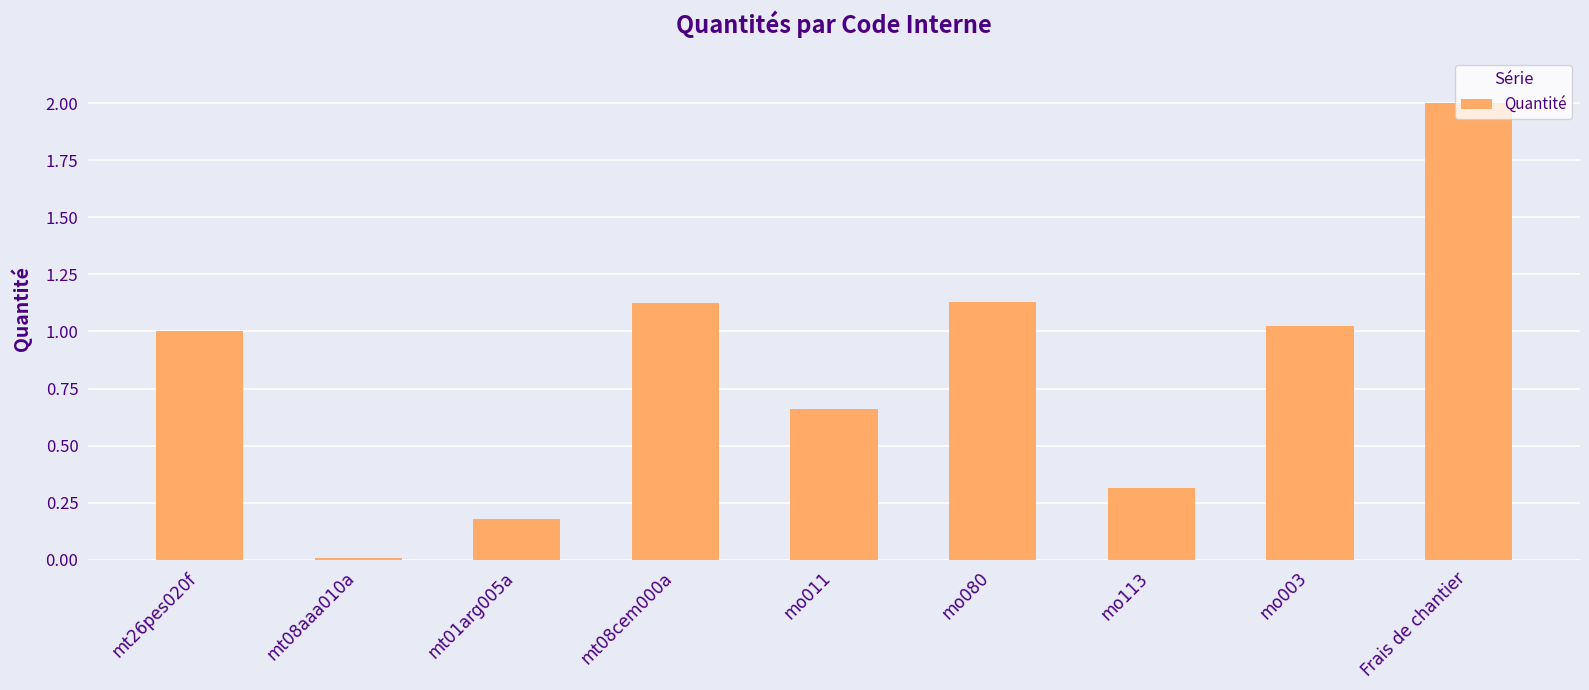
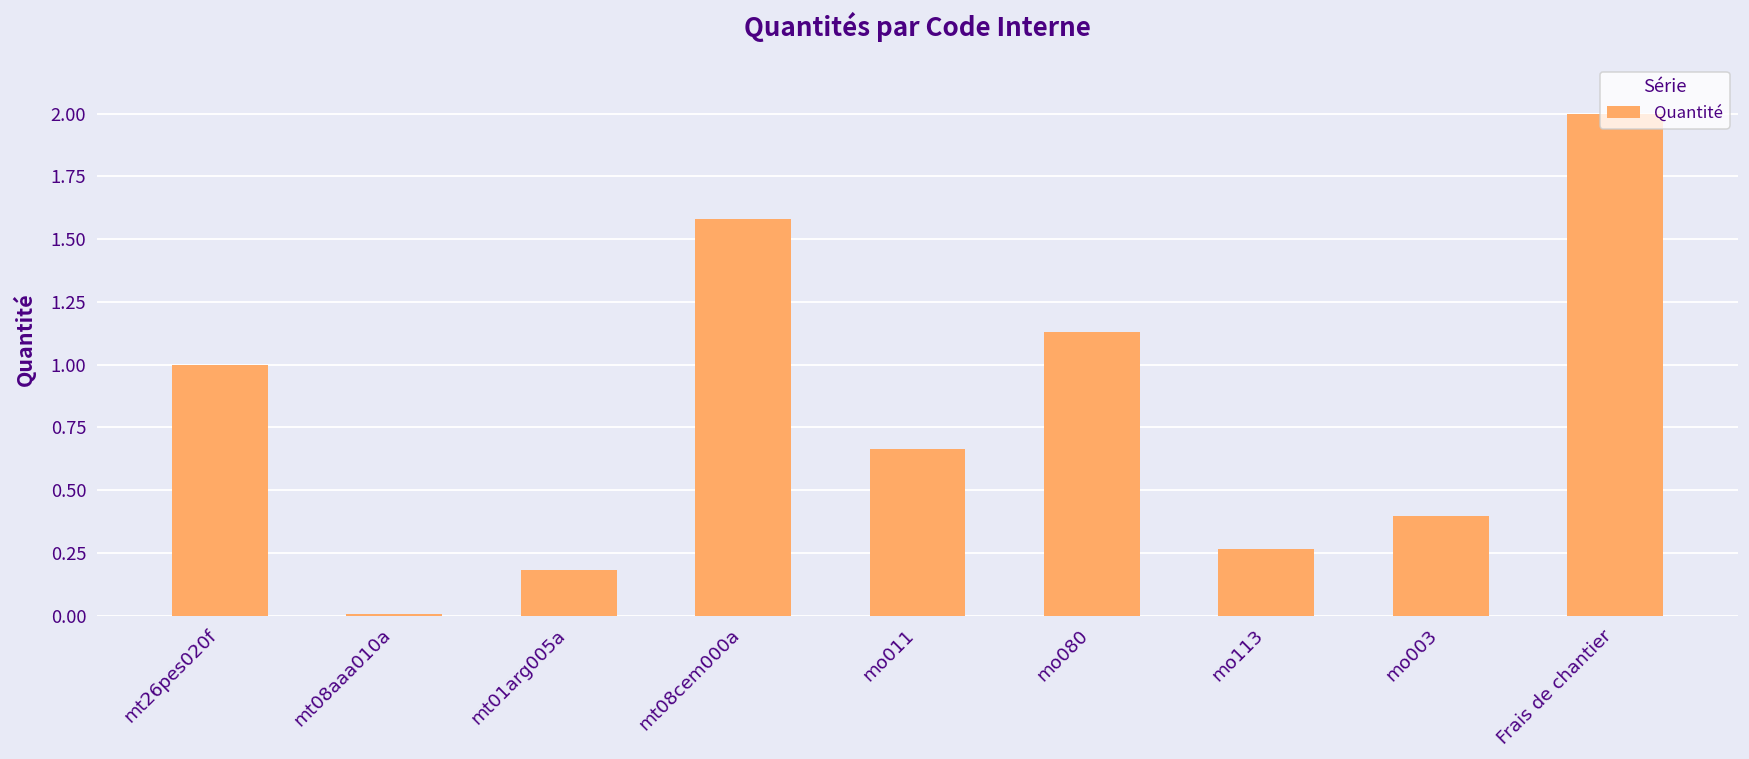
mt08cem000a: 1.13 -> 1.58
mo113: 0.31 -> 0.26
mo003: 1.02 -> 0.40
